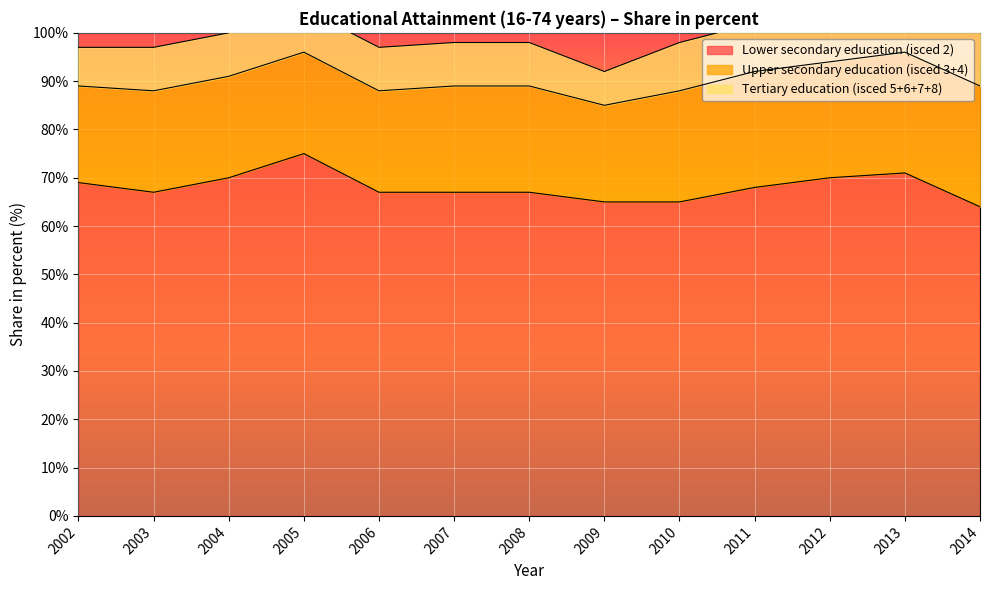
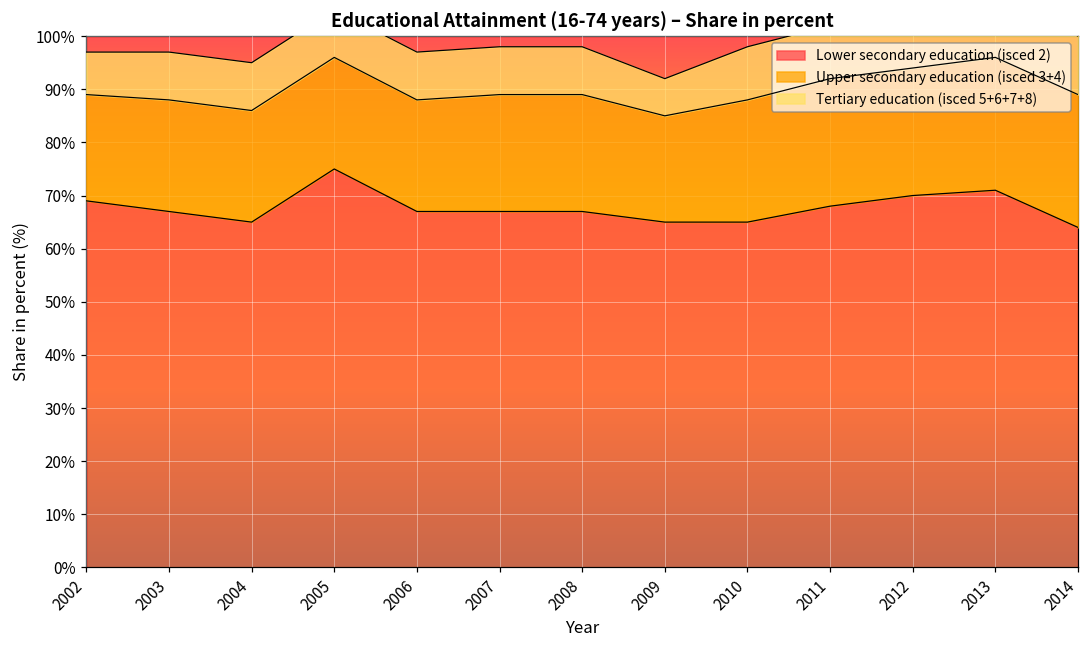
Lower secondary education (isced 2), 2004: 70% -> 65%
